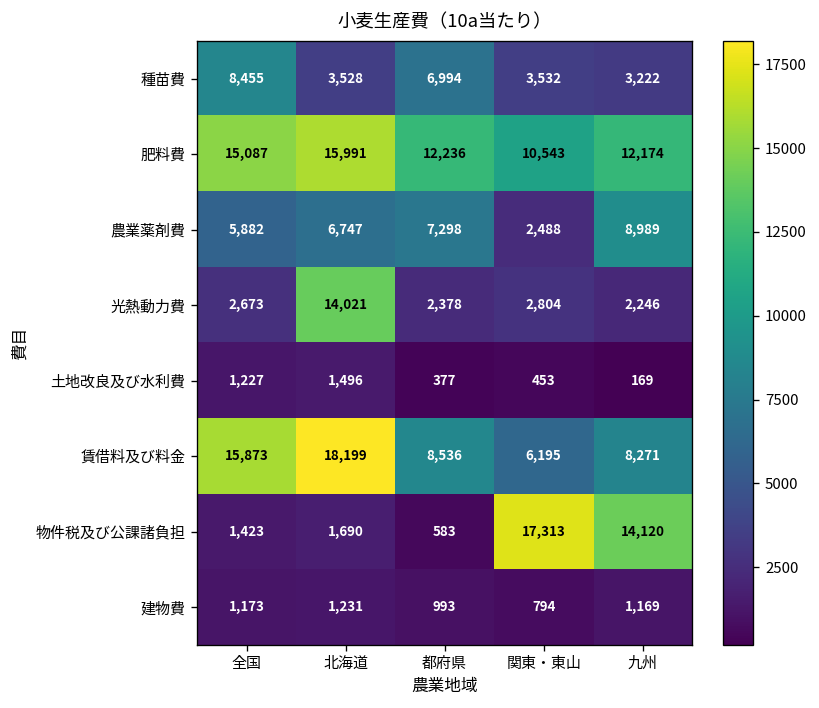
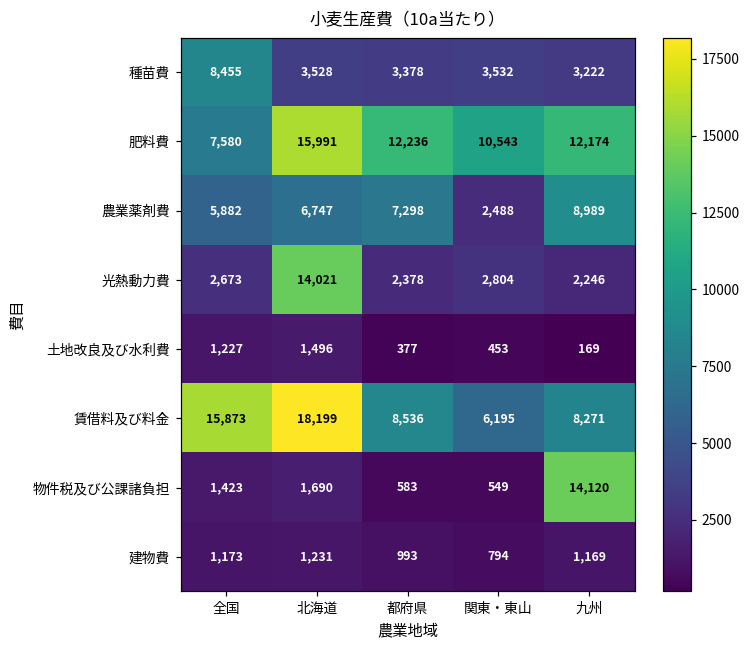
種苗費, 都府県: 6,994 -> 3,378
肥料費, 全国: 15,087 -> 7,580
物件税及び公課諸負担, 関東・東山: 17,313 -> 549
